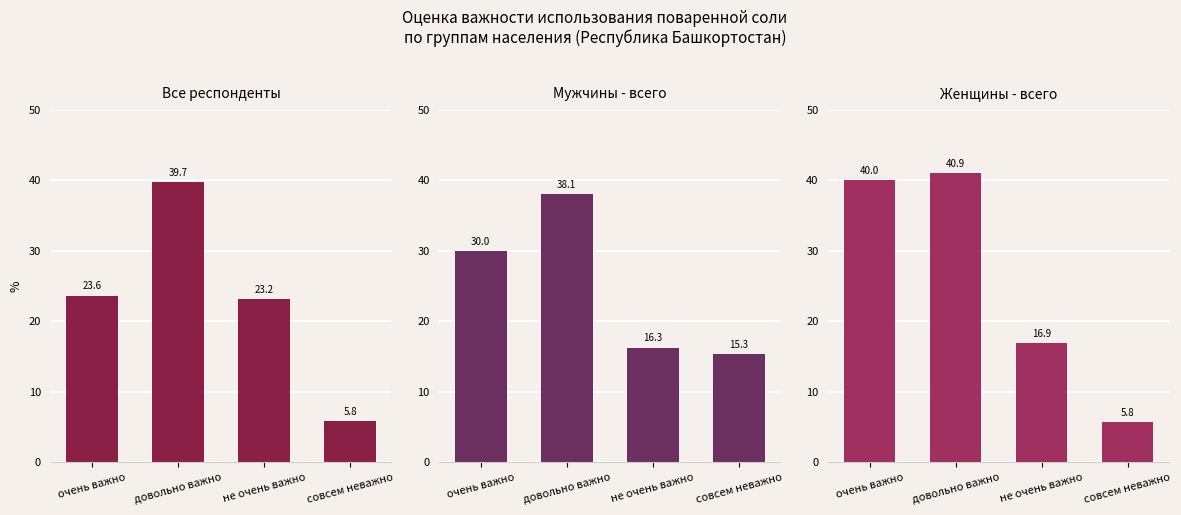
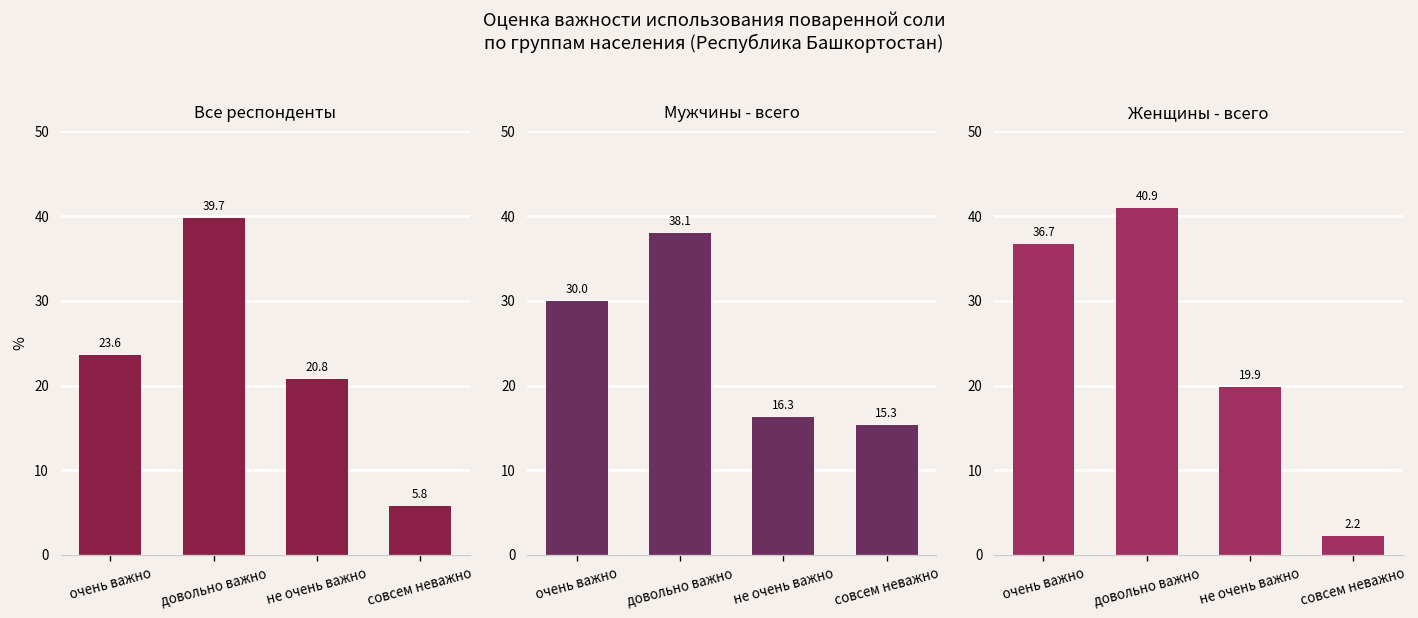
Все респонденты, не очень важно: 23.2 -> 20.8
Женщины - всего, очень важно: 40.0 -> 36.7
Женщины - всего, не очень важно: 16.9 -> 19.9
Женщины - всего, совсем неважно: 5.8 -> 2.2
